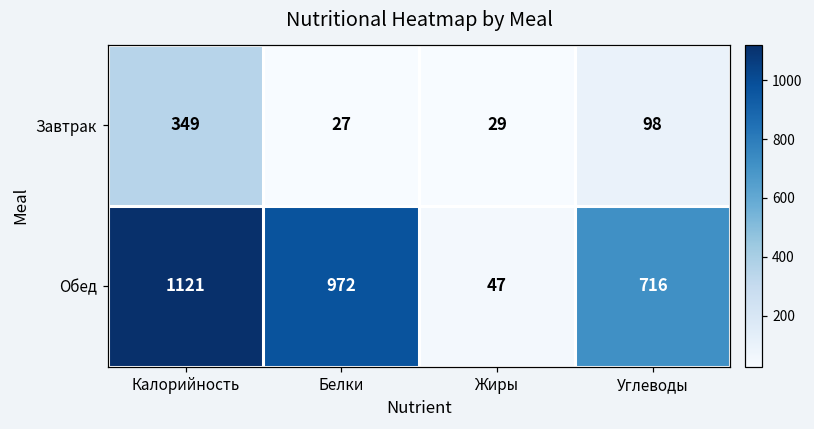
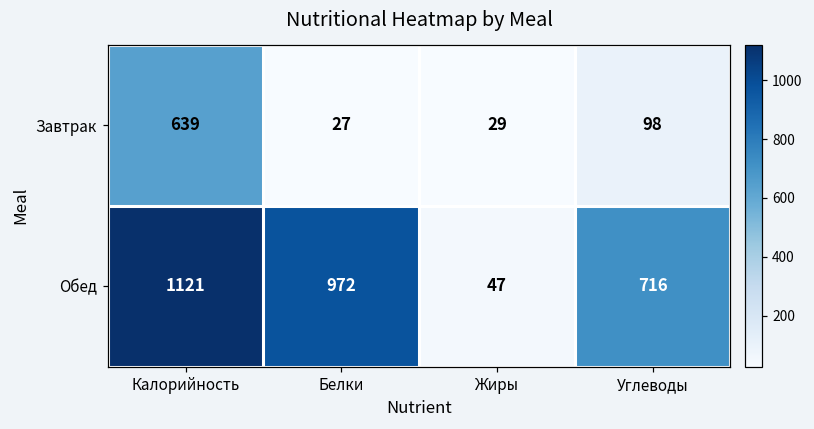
Завтрак, Калорийность: 349 -> 639
